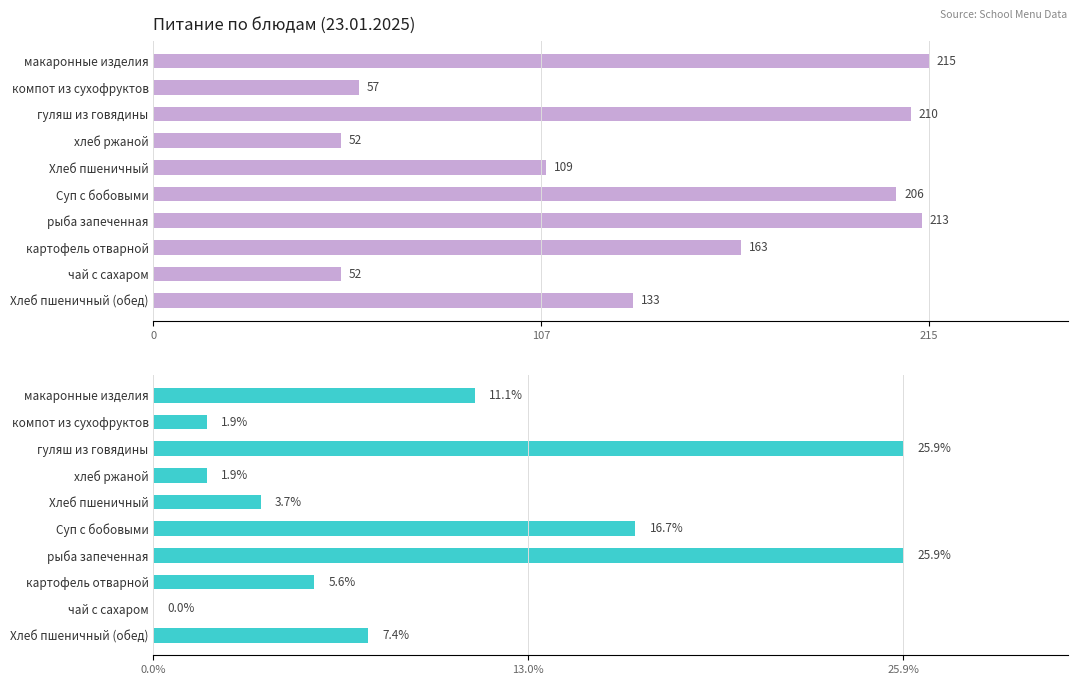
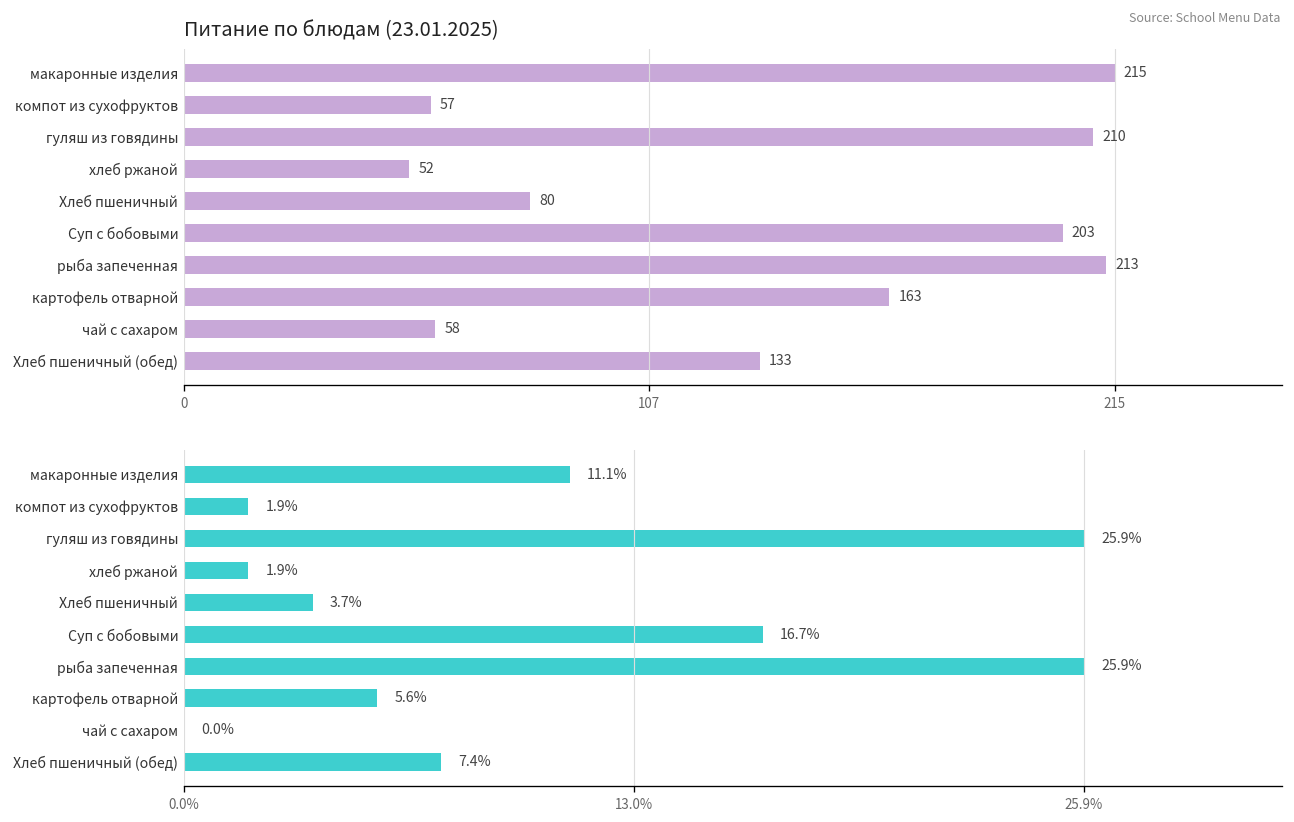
Питание по блюдам (23.01.2025), Хлеб пшеничный: 109 -> 80
Питание по блюдам (23.01.2025), Суп с бобовыми: 206 -> 203
Питание по блюдам (23.01.2025), чай с сахаром: 52 -> 58
